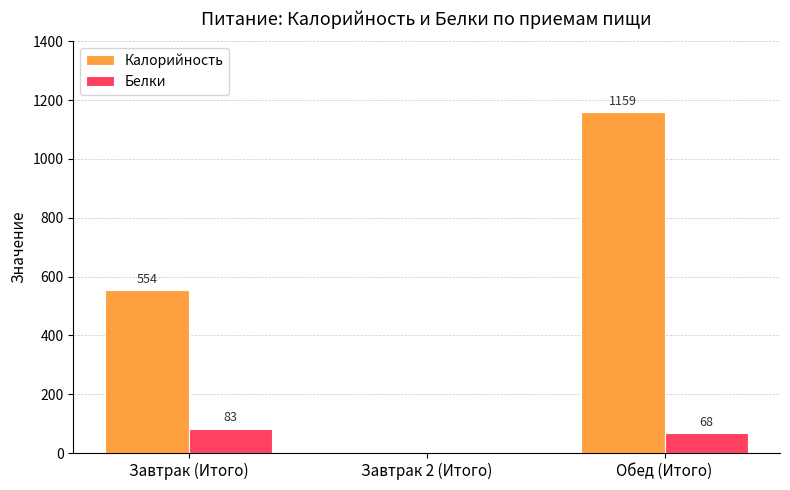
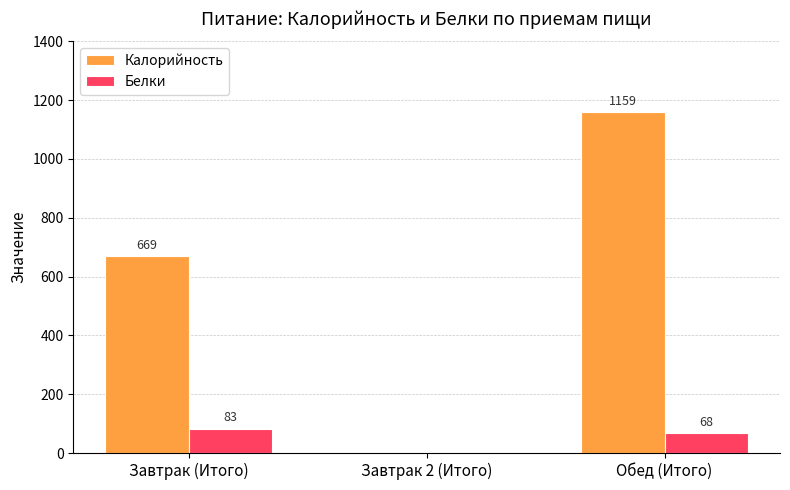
Калорийность, Завтрак (Итого): 554 -> 669
